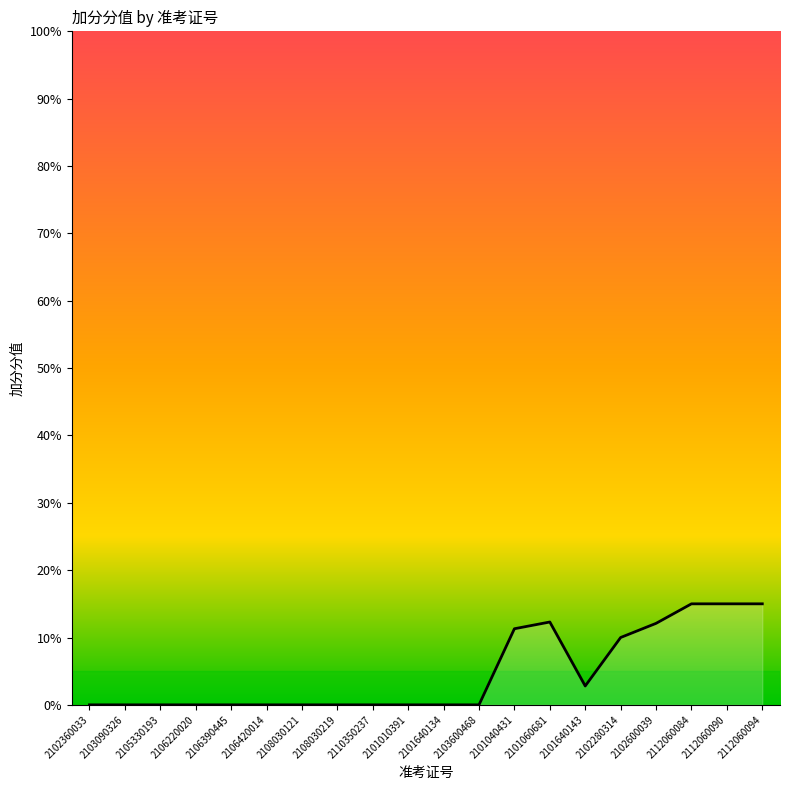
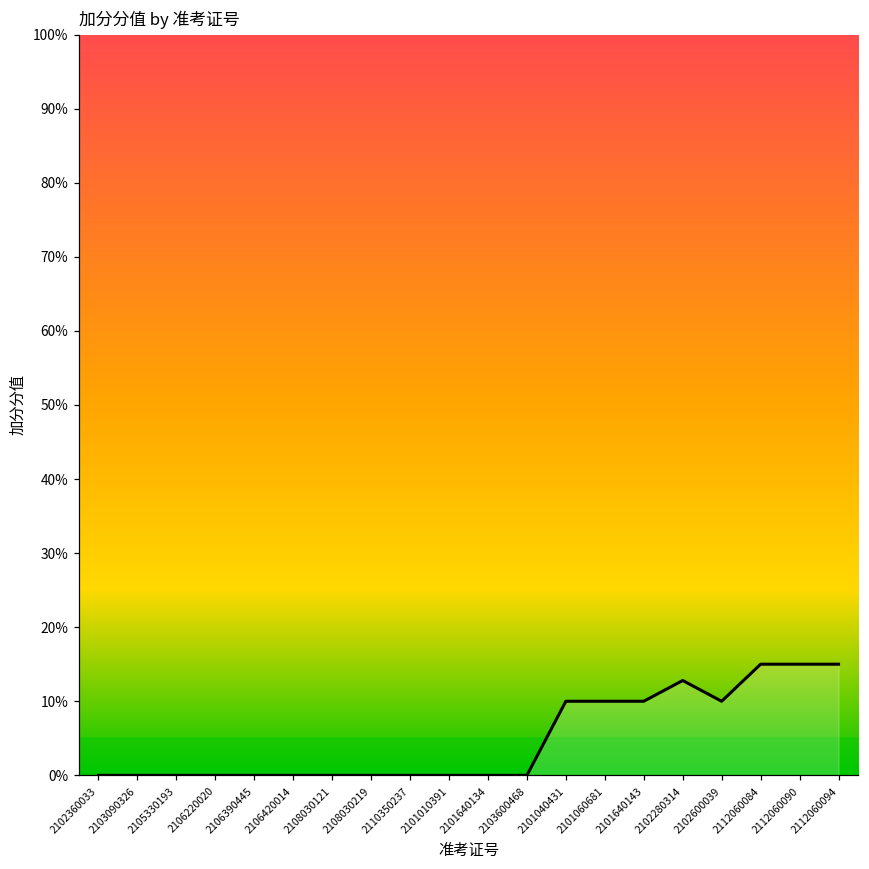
2101040431: 11% -> 10%
2101060681: 12% -> 10%
2101640143: 3% -> 10%
2102280314: 10% -> 13%
2102600039: 12% -> 10%
